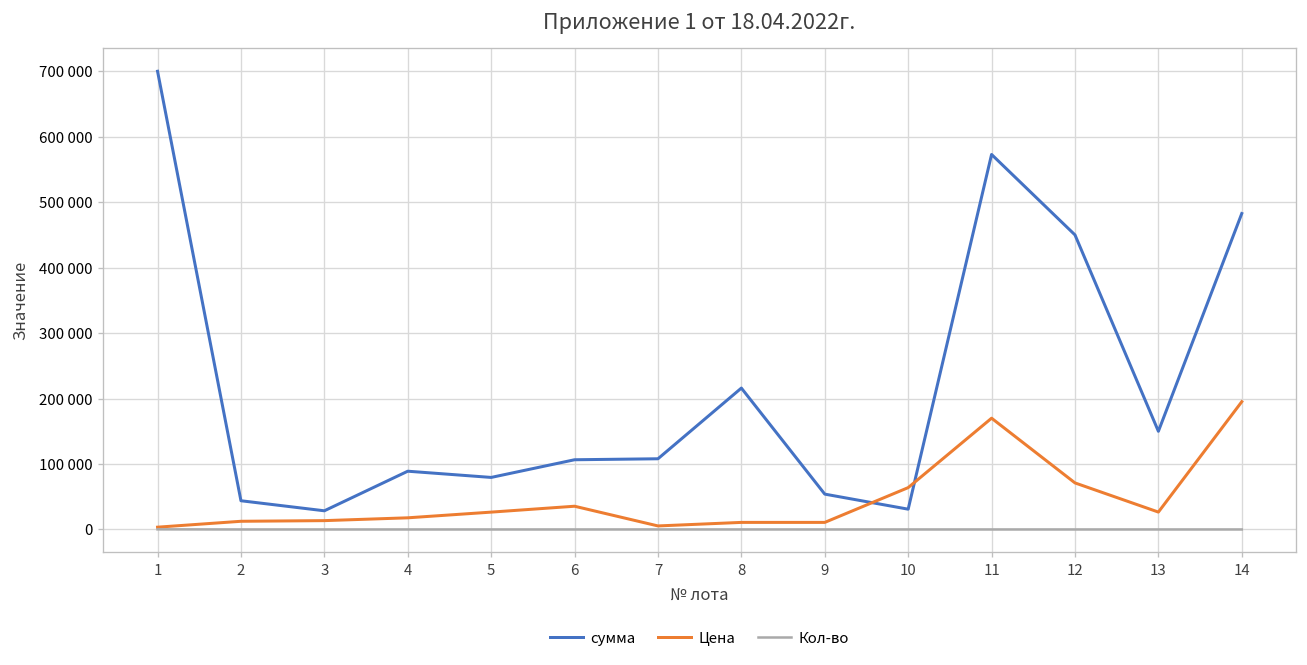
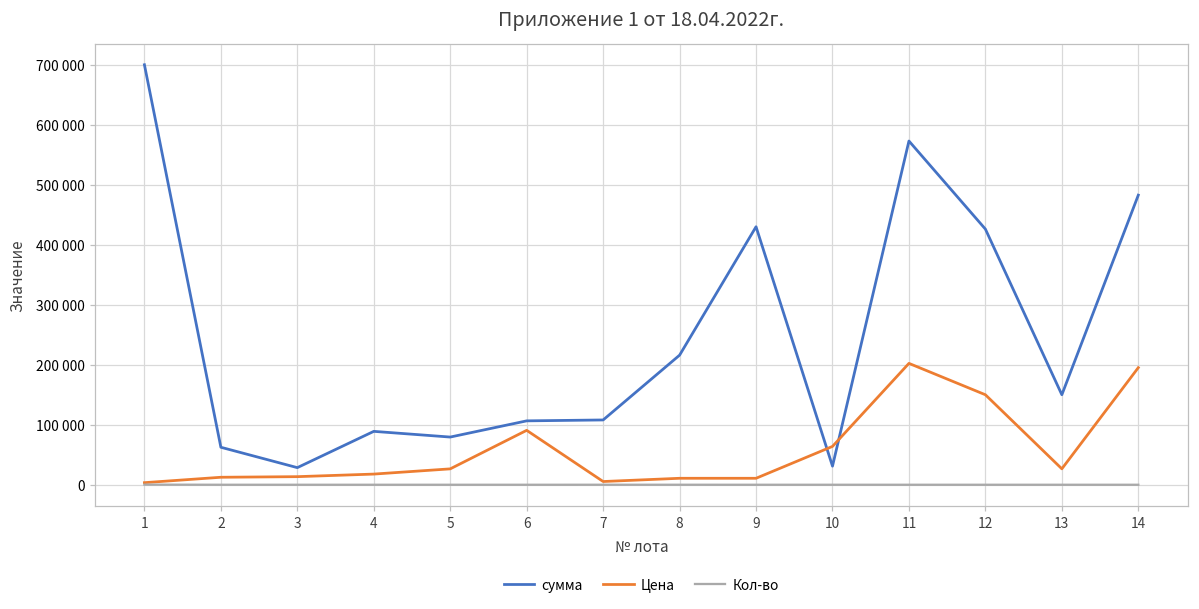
сумма, 2: 40000 -> 60000
Цена, 6: 40000 -> 90000
сумма, 9: 50000 -> 430000
Цена, 11: 170000 -> 200000
сумма, 12: 450000 -> 430000
Цена, 12: 70000 -> 150000
